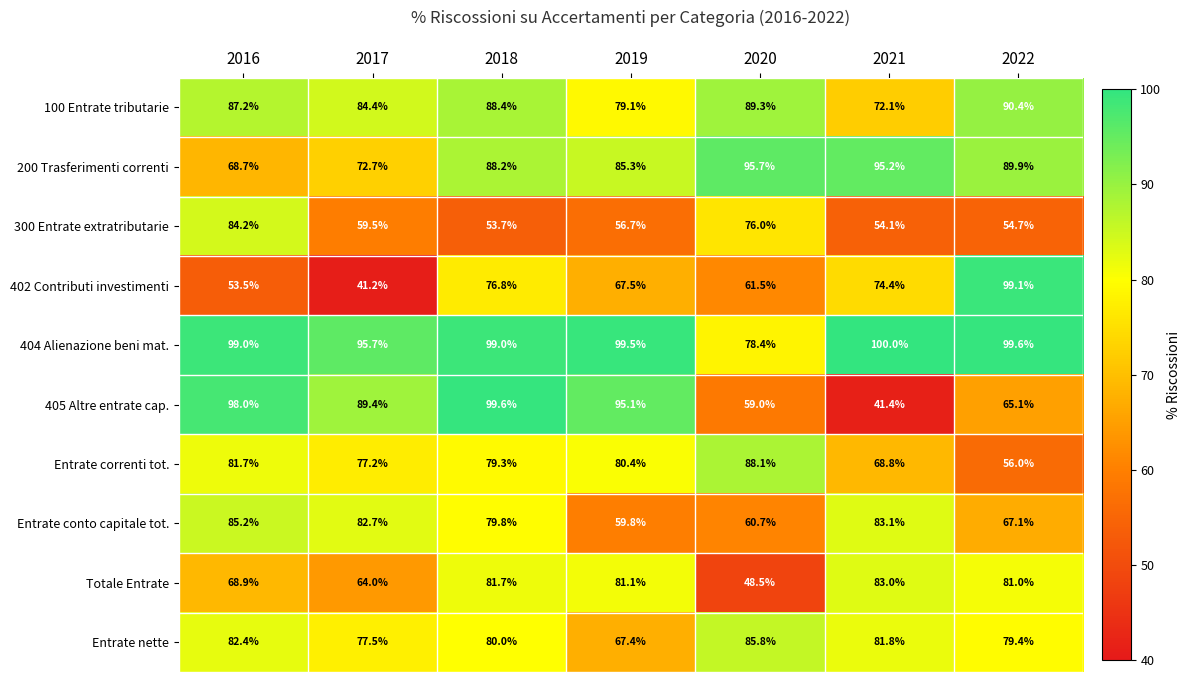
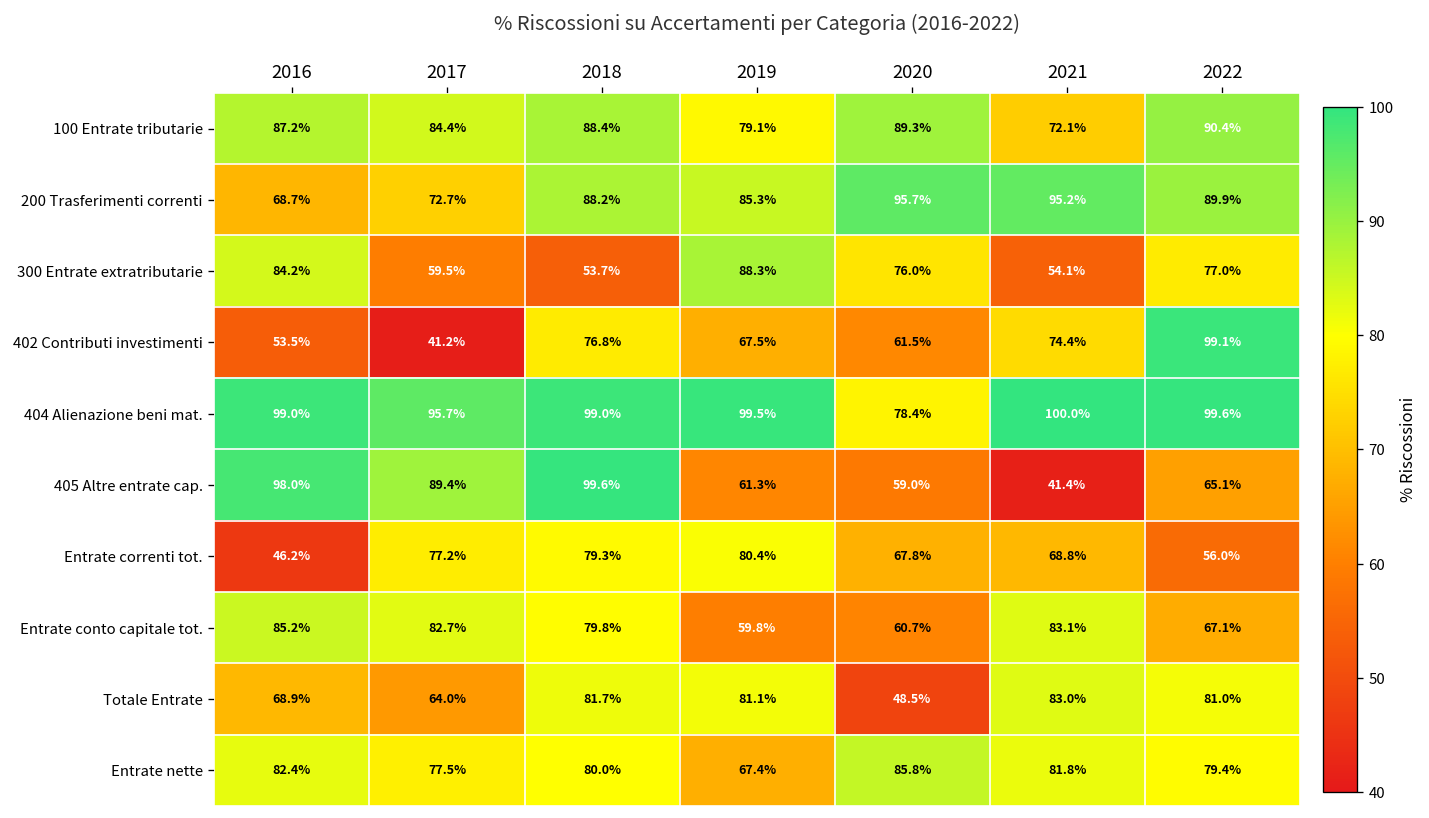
300 Entrate extratributarie, 2019: 56.7% -> 88.3%
300 Entrate extratributarie, 2022: 54.7% -> 77.0%
405 Altre entrate cap., 2019: 95.1% -> 61.3%
Entrate correnti tot., 2016: 81.7% -> 46.2%
Entrate correnti tot., 2020: 88.1% -> 67.8%
